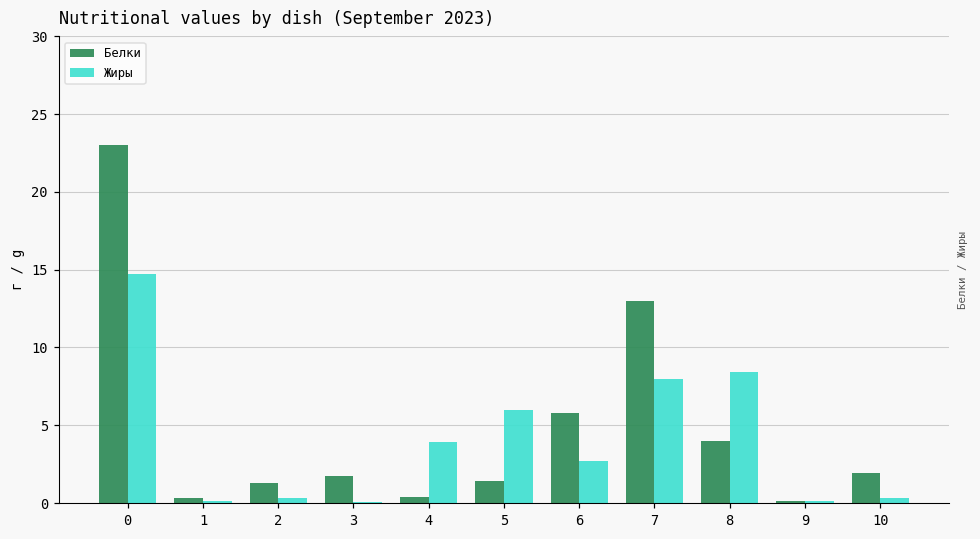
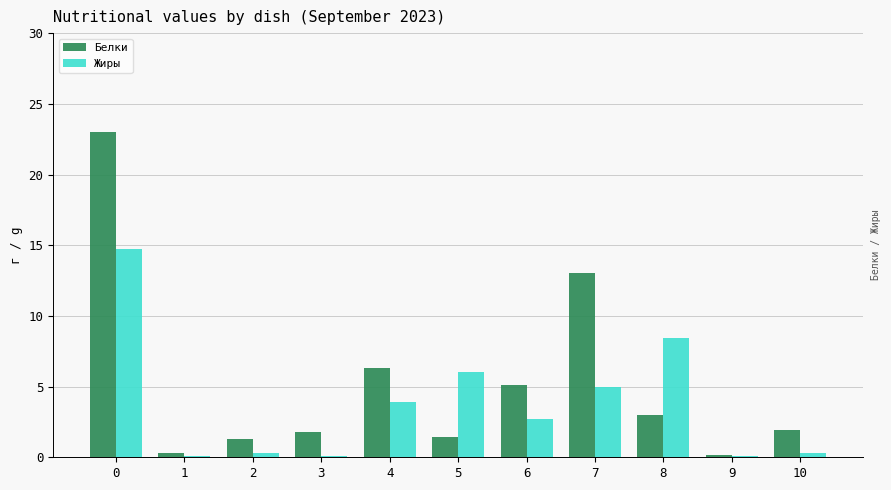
Белки, 4: 0.4 -> 6.3
Белки, 6: 5.8 -> 5.1
Жиры, 7: 8 -> 5
Белки, 8: 4 -> 3
